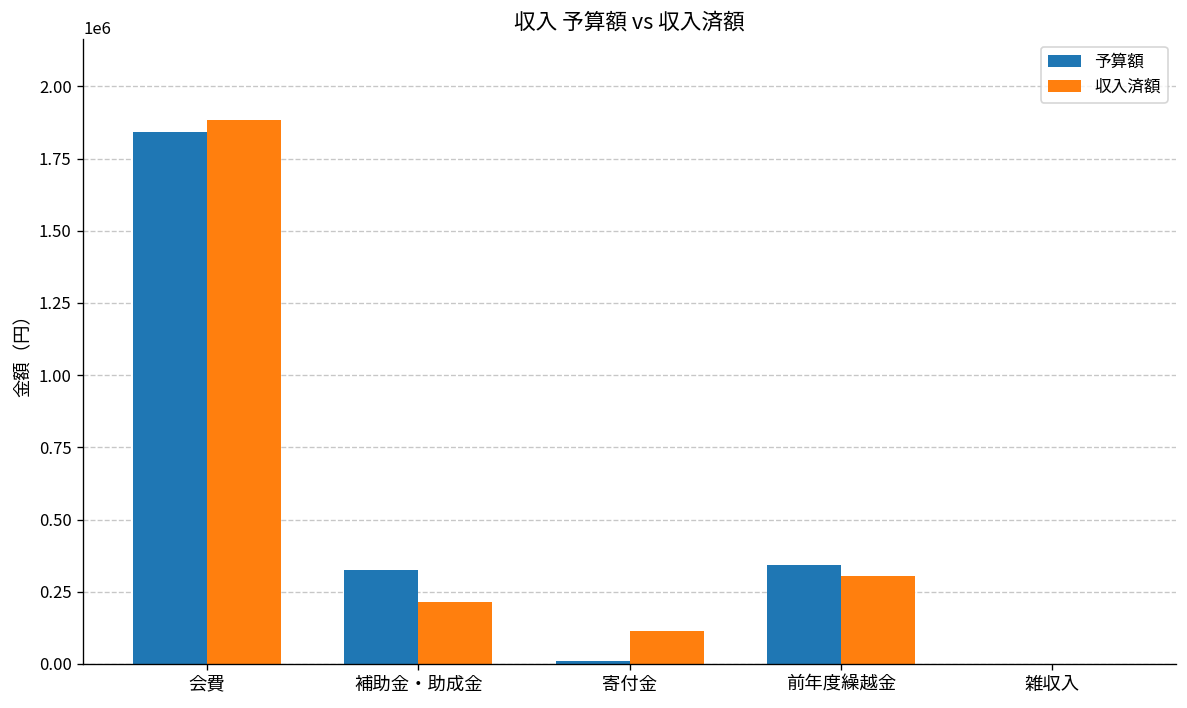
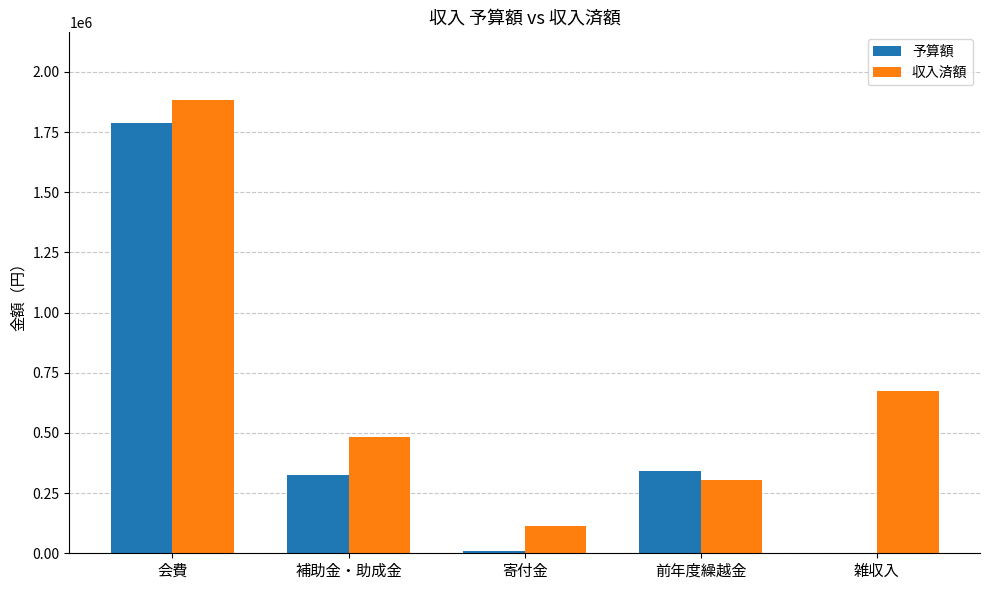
予算額, 会費: 1840000 -> 1790000
収入済額, 補助金・助成金: 220000 -> 480000
収入済額, 雑収入: 0 -> 670000
